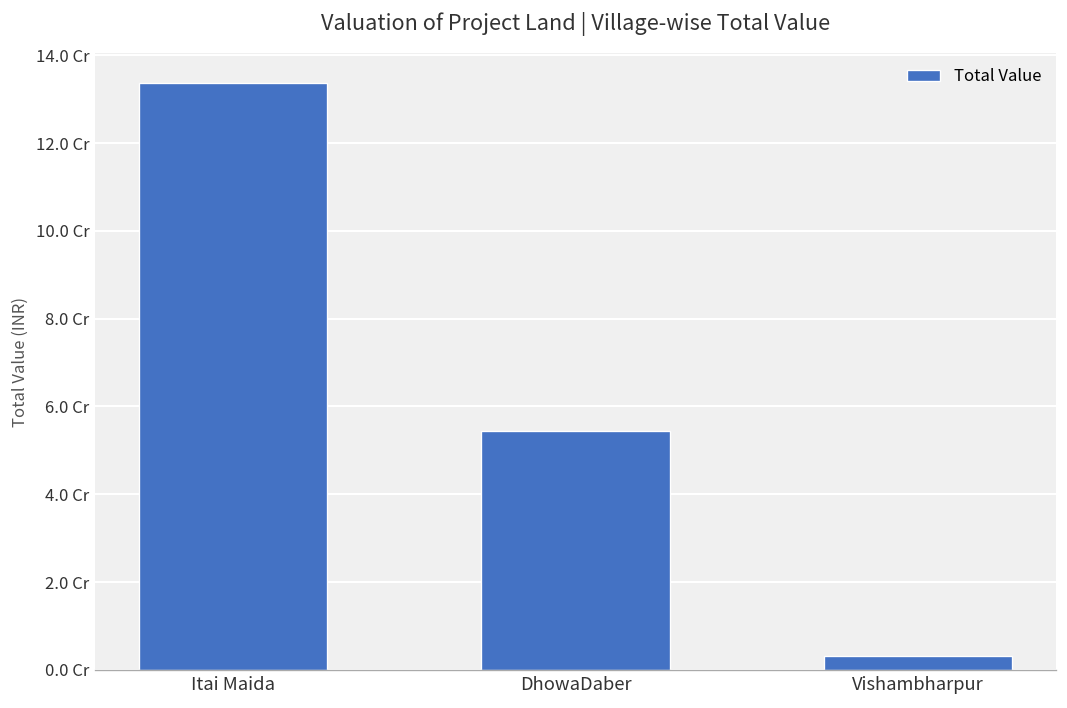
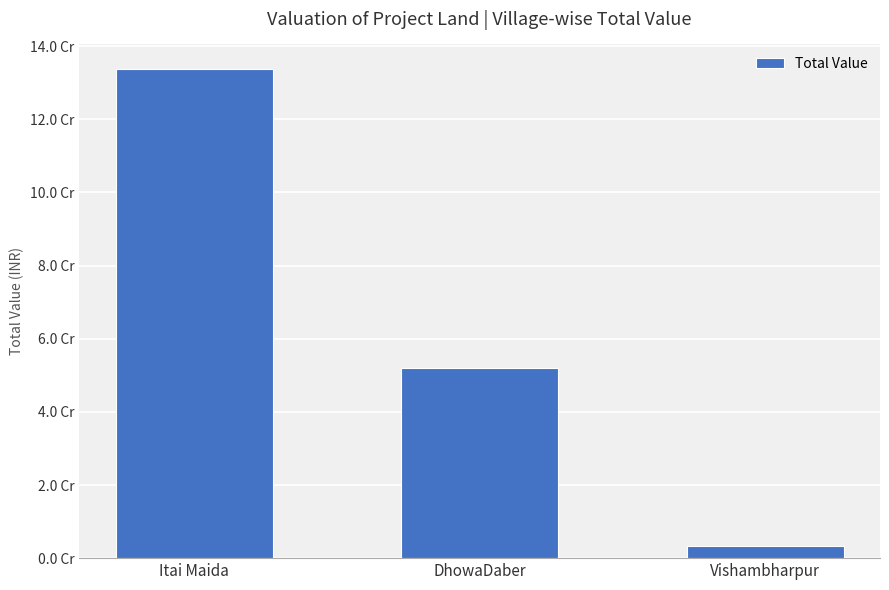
DhowaDaber: 5.4 Cr -> 5.2 Cr
